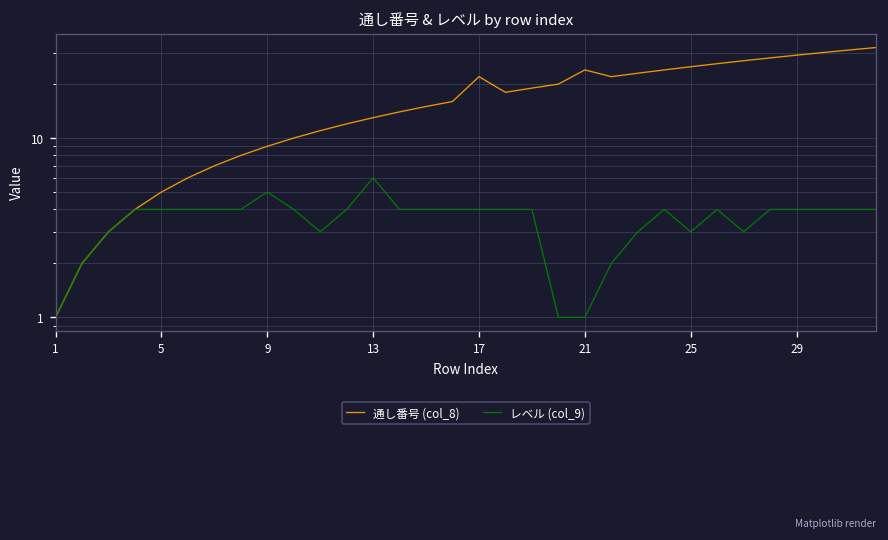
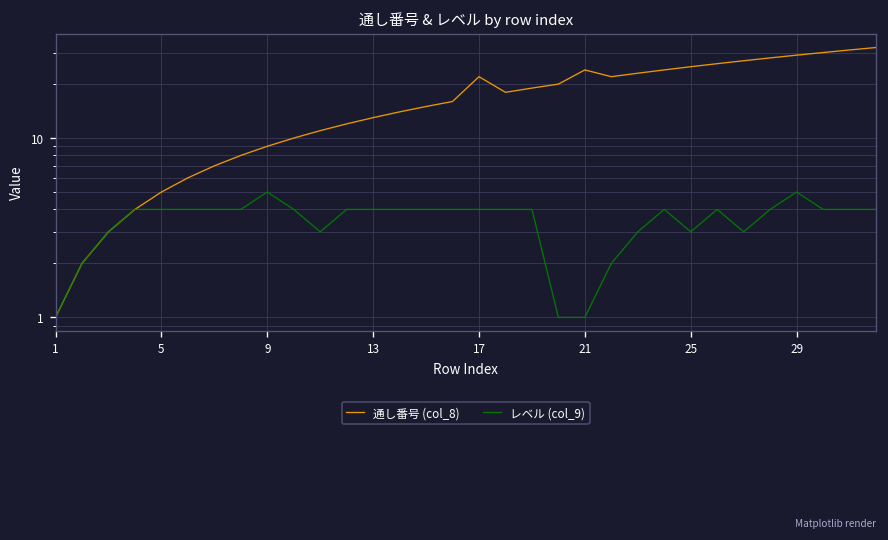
レベル (col_9), 13: 6 -> 4
レベル (col_9), 29: 4 -> 5
